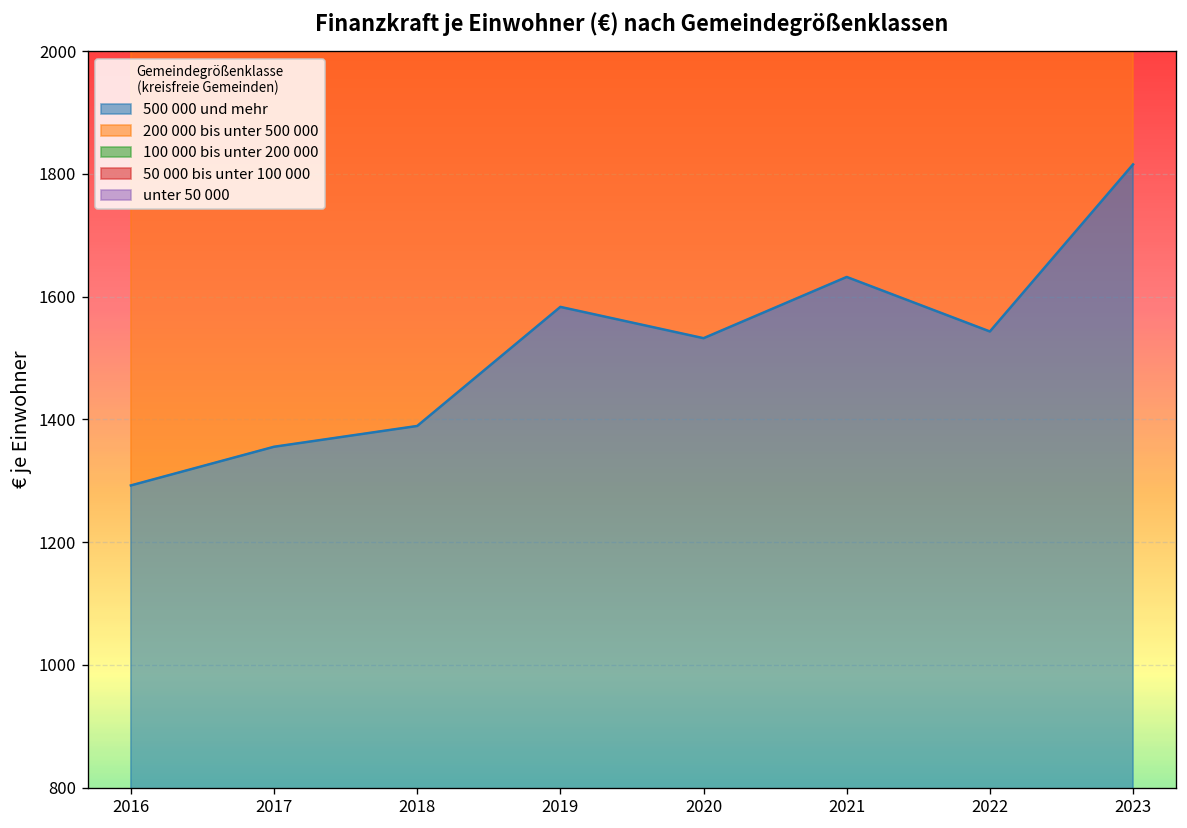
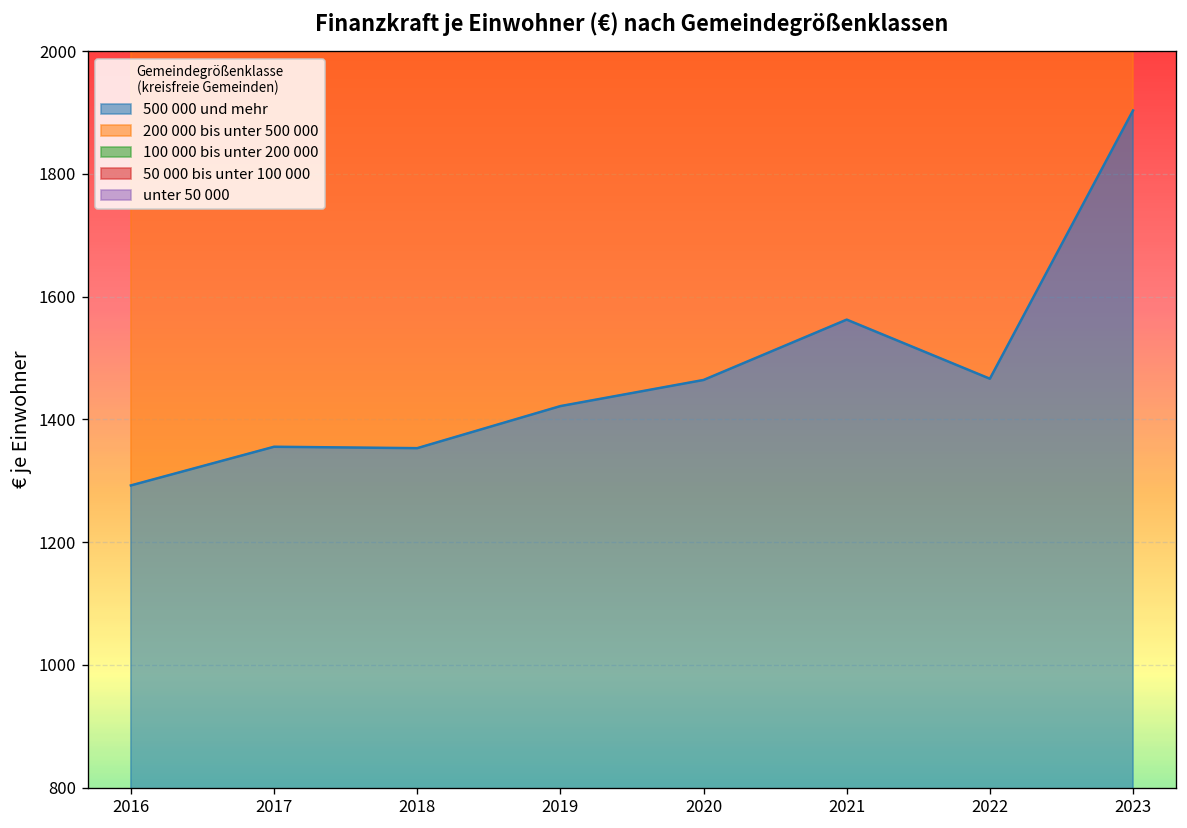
500 000 und mehr, 2018: 1390 -> 1350
500 000 und mehr, 2019: 1580 -> 1420
500 000 und mehr, 2020: 1530 -> 1460
500 000 und mehr, 2021: 1630 -> 1560
500 000 und mehr, 2022: 1540 -> 1470
500 000 und mehr, 2023: 1820 -> 1900
